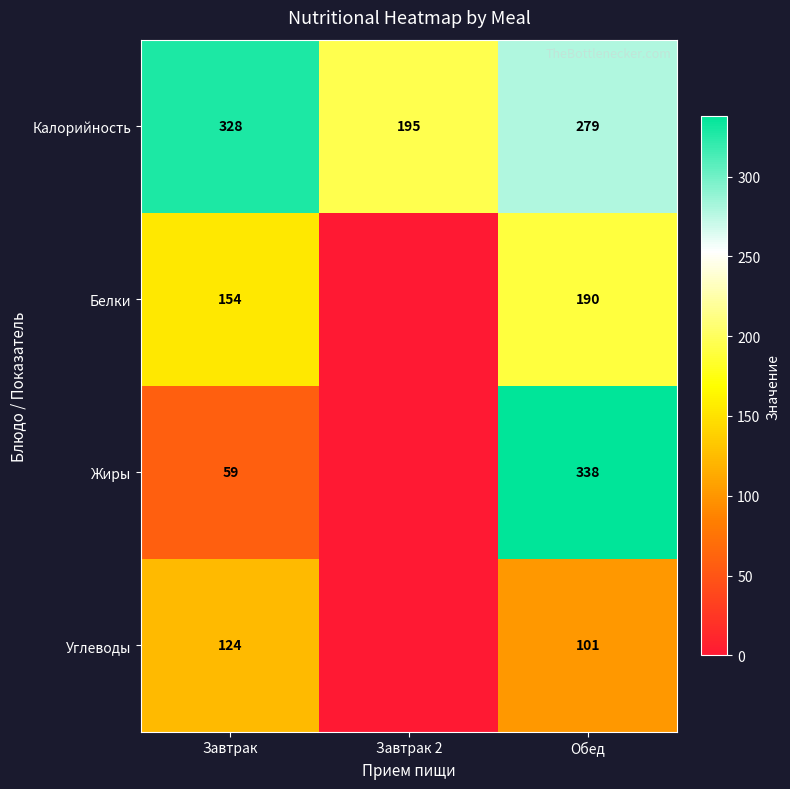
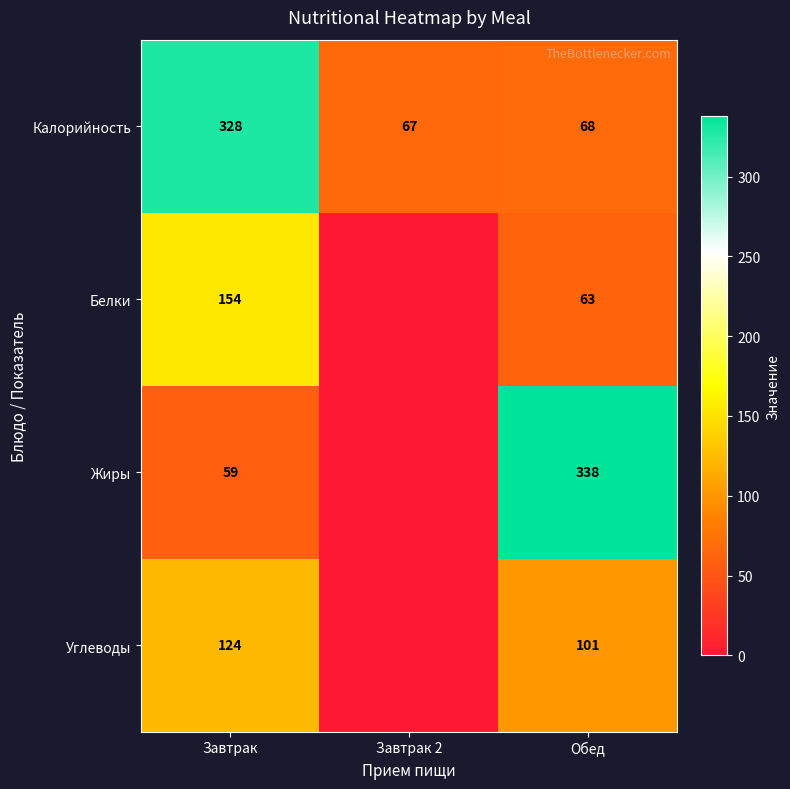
Калорийность, Завтрак 2: 195 -> 67
Калорийность, Обед: 279 -> 68
Белки, Обед: 190 -> 63
